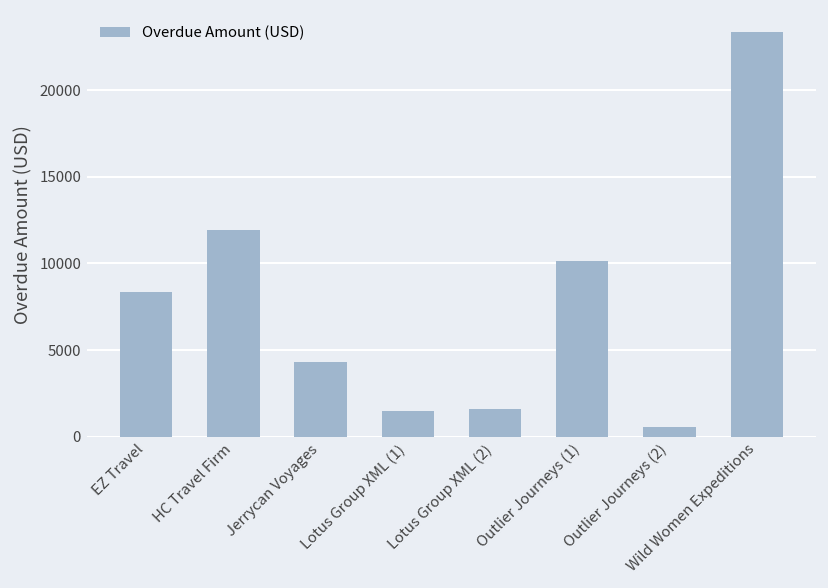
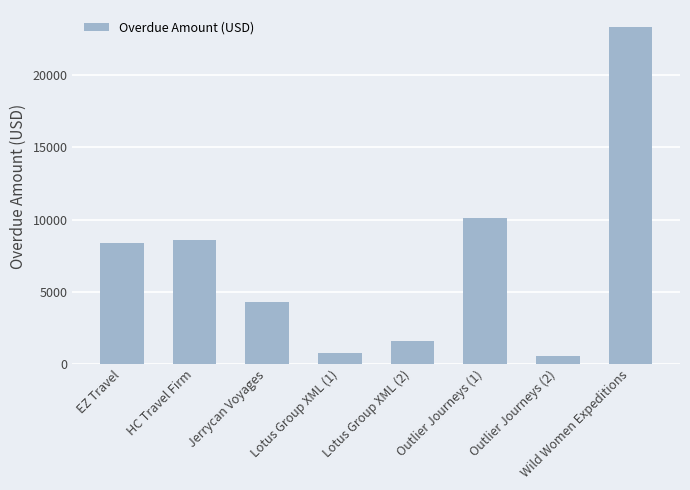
HC Travel Firm: 11900 -> 8600
Lotus Group XML (1): 1500 -> 700
